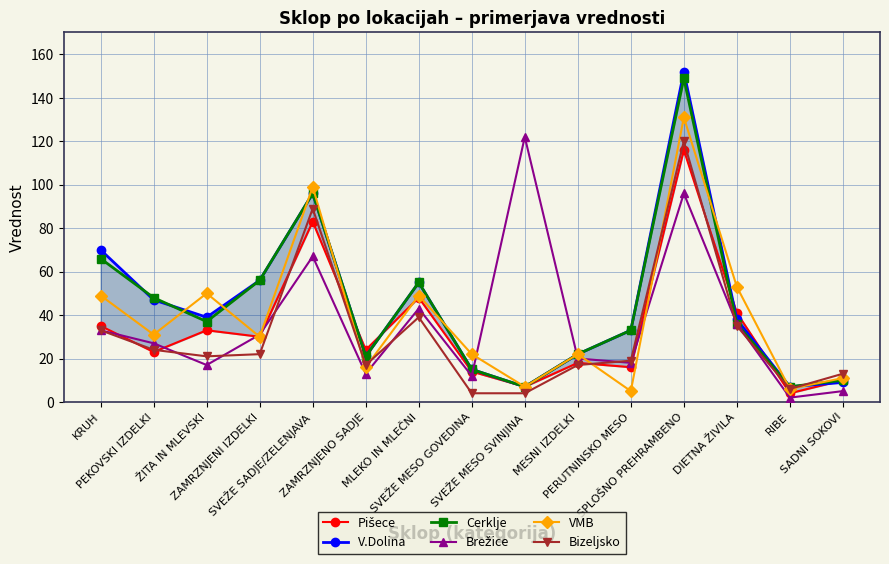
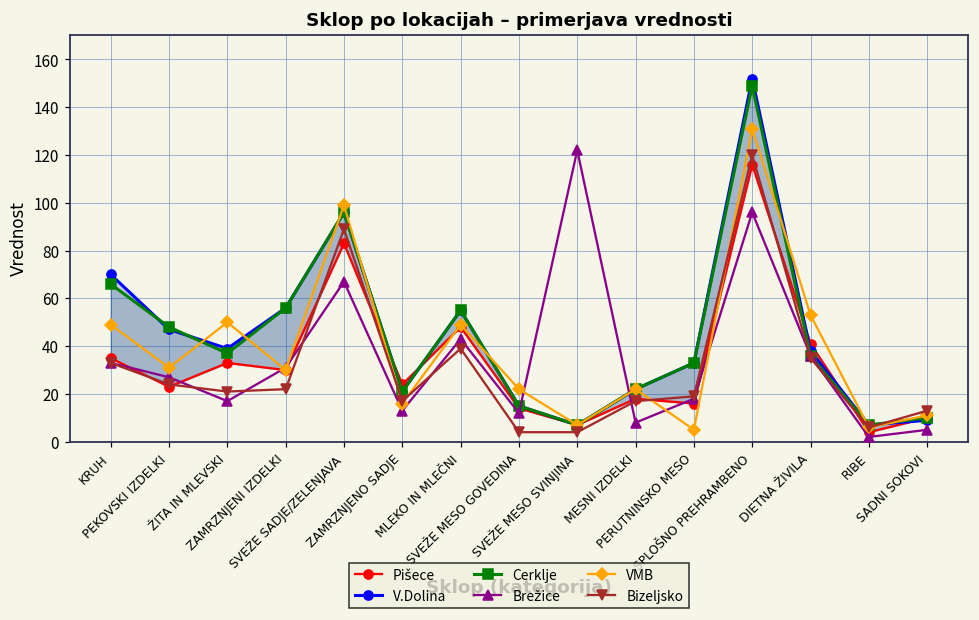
Brežice, MESNI IZDELKI: 20 -> 8
